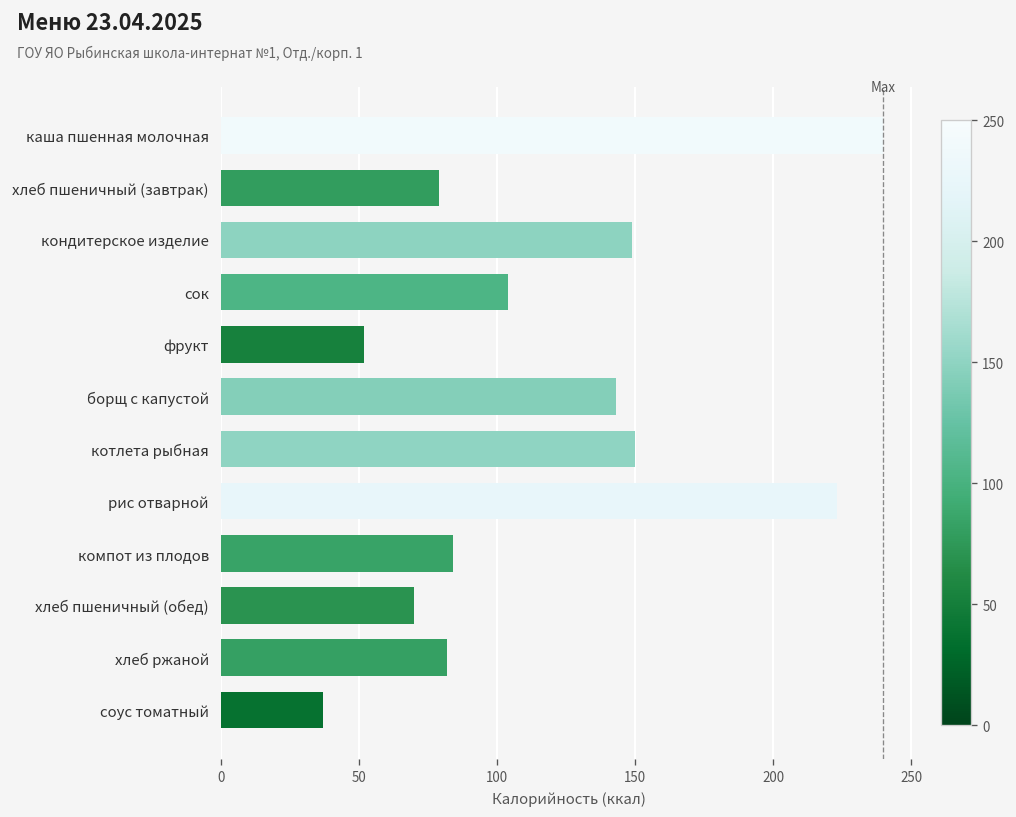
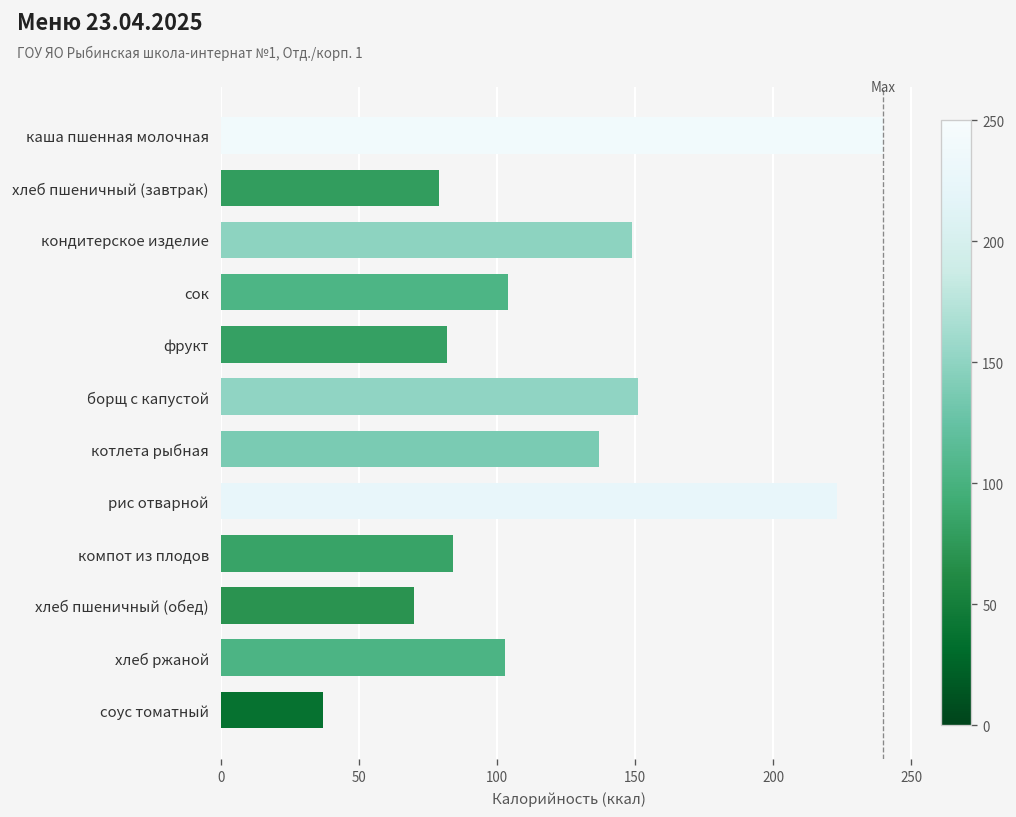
фрукт: 52 -> 82
борщ с капустой: 143 -> 151
котлета рыбная: 150 -> 137
хлеб ржаной: 82 -> 103
